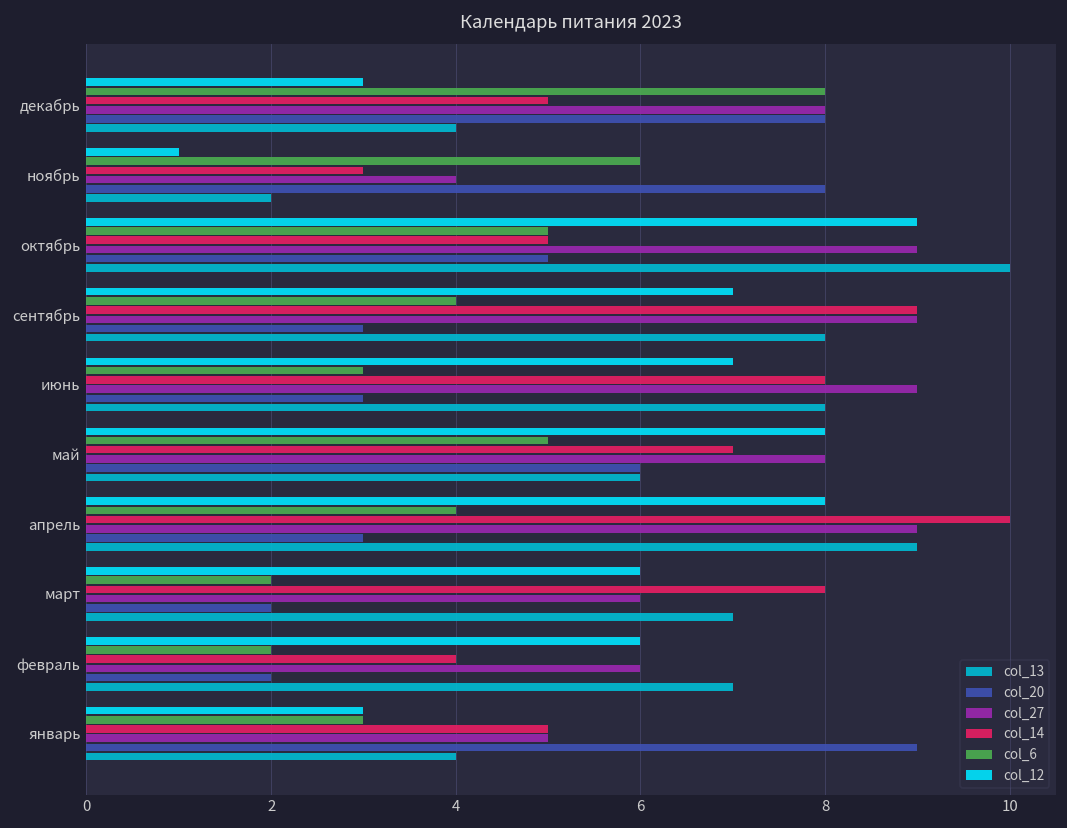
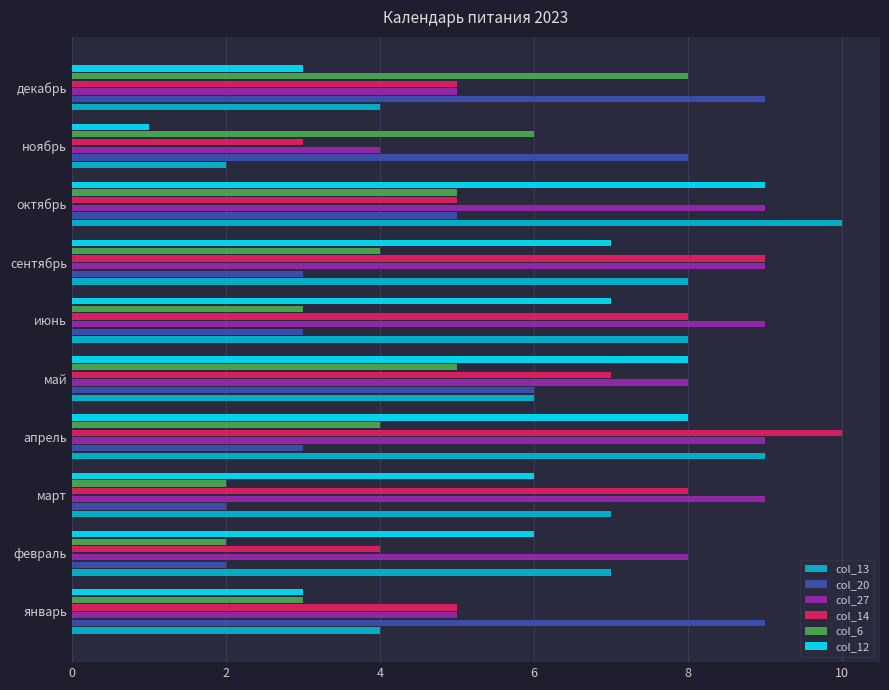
col_27, декабрь: 8 -> 5
col_20, декабрь: 8 -> 9
col_27, март: 6 -> 9
col_27, февраль: 6 -> 8
